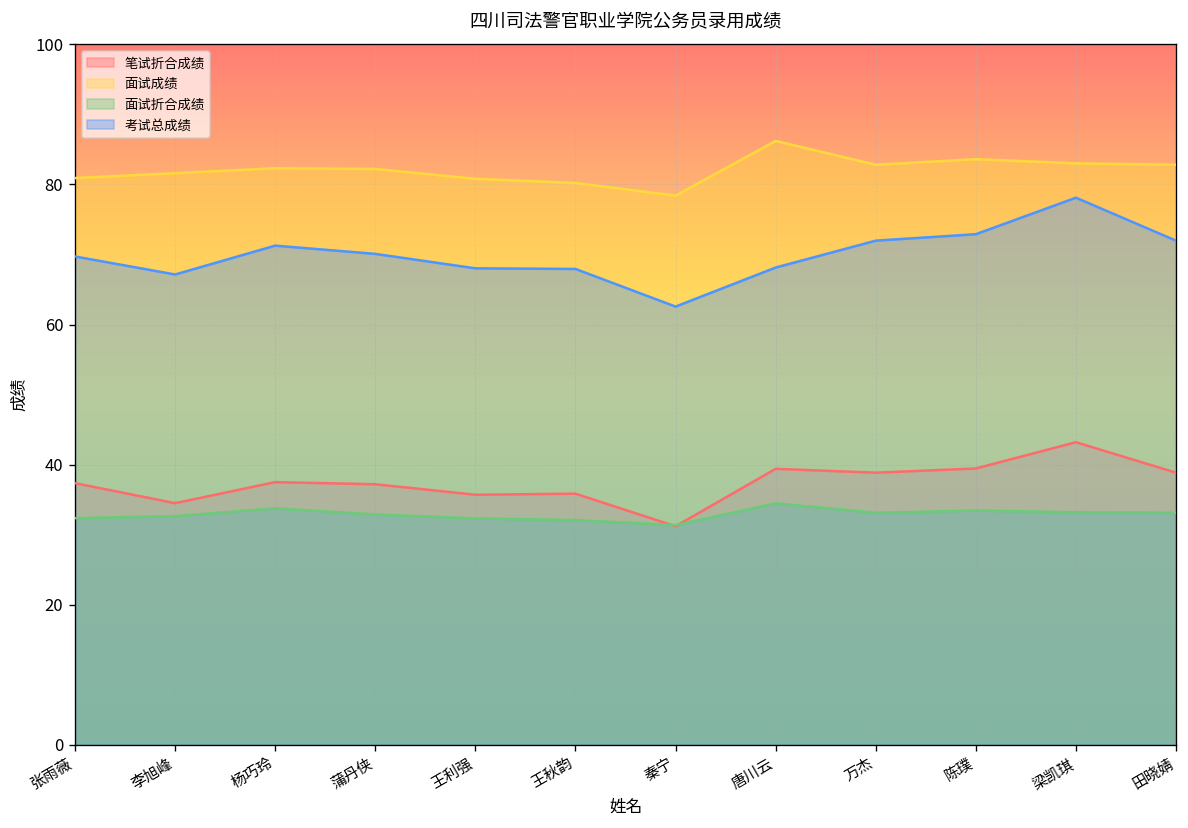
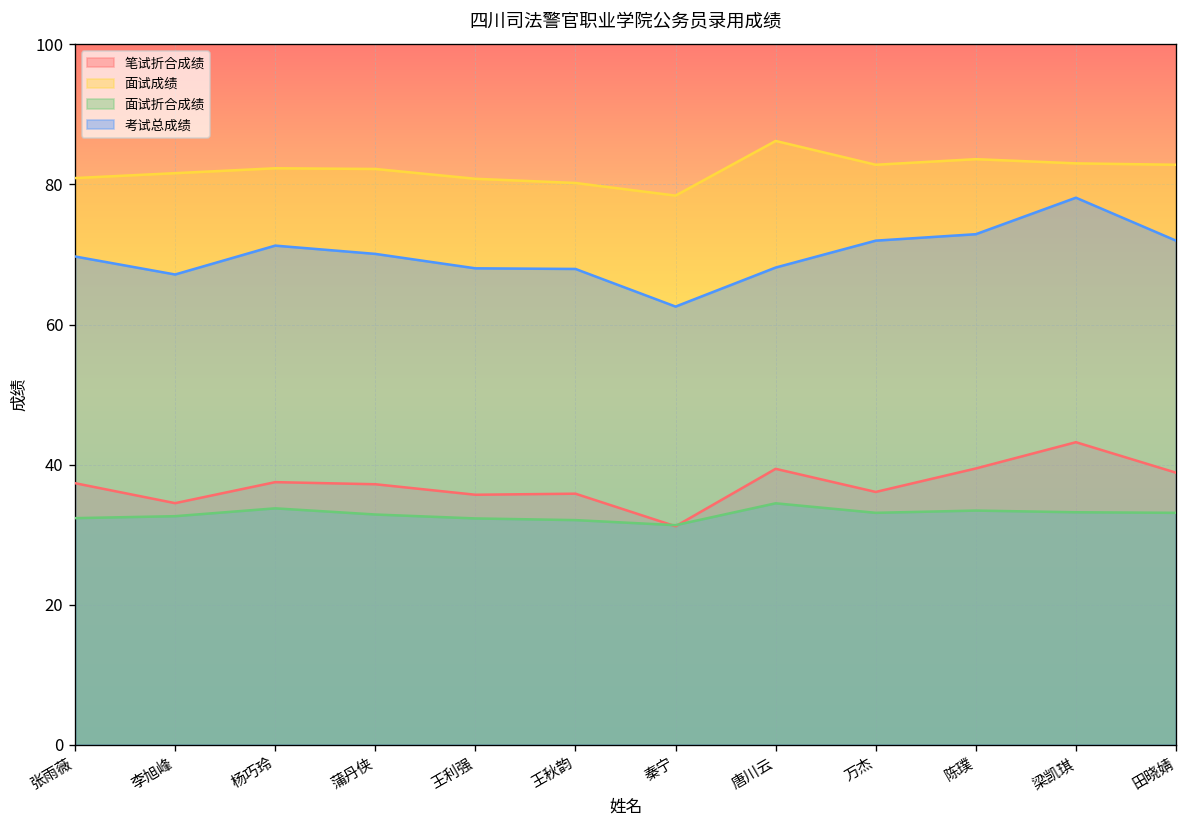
笔试折合成绩, 万杰: 39 -> 36
